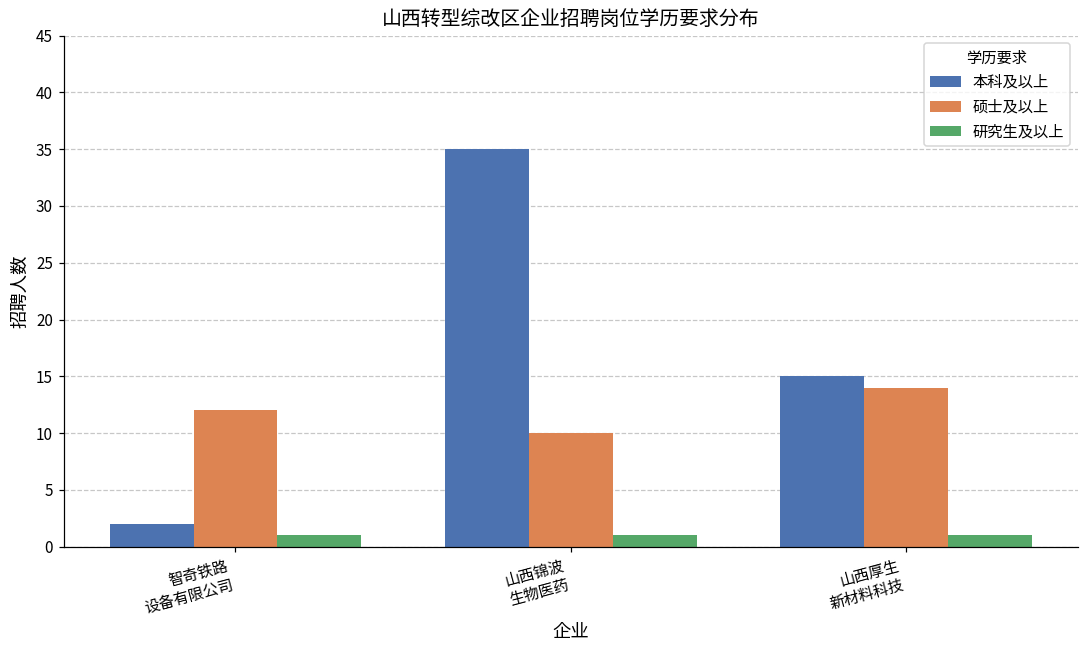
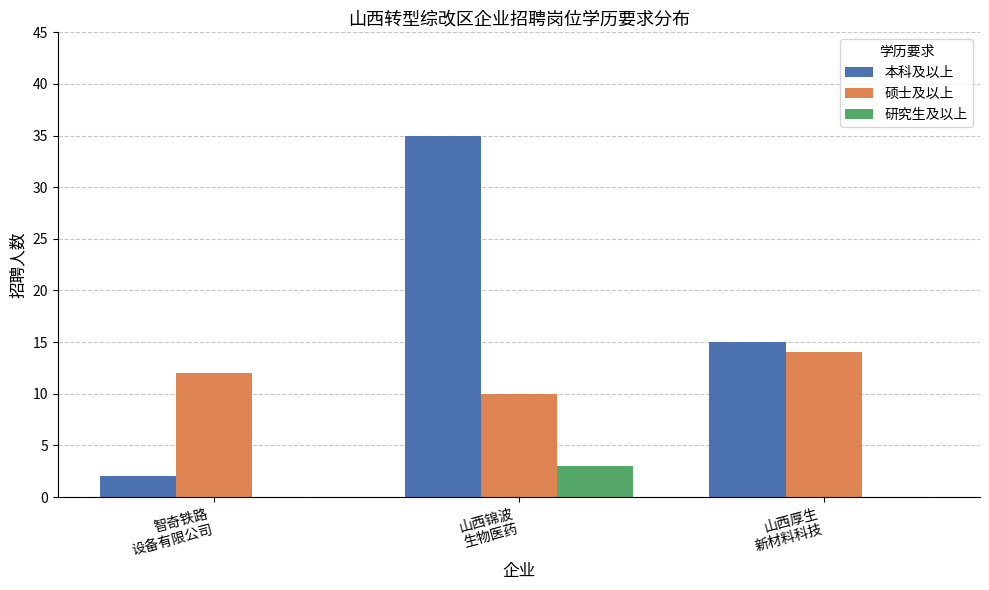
研究生及以上, 智奇铁路 设备有限公司: 1 -> 0
研究生及以上, 山西锦波 生物医药: 1 -> 3
研究生及以上, 山西厚生 新材料科技: 1 -> 0
